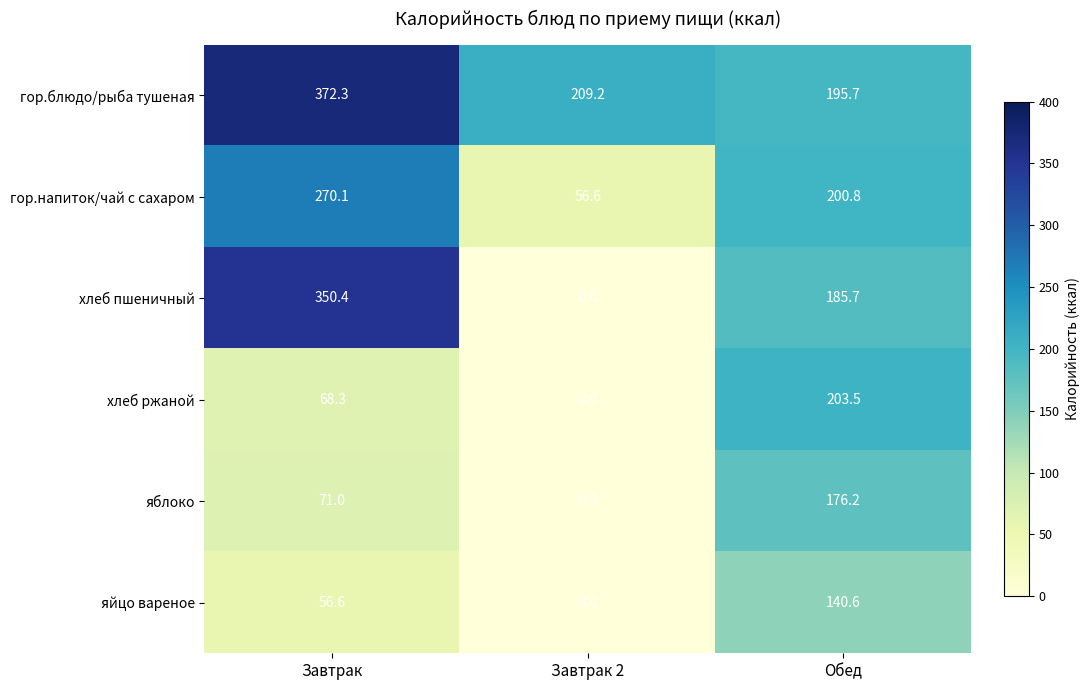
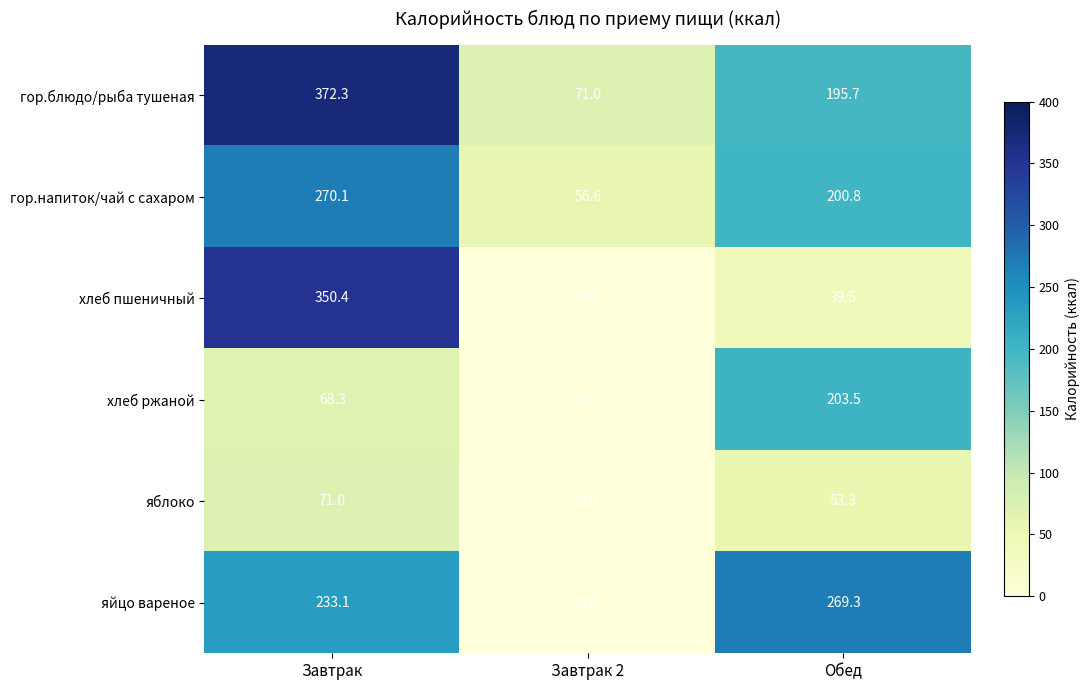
гор.блюдо/рыба тушеная, Завтрак 2: 209.2 -> 71.0
хлеб пшеничный, Обед: 185.7 -> 39.5
яблоко, Обед: 176.2 -> 53.3
яйцо вареное, Завтрак: 56.6 -> 233.1
яйцо вареное, Обед: 140.6 -> 269.3
